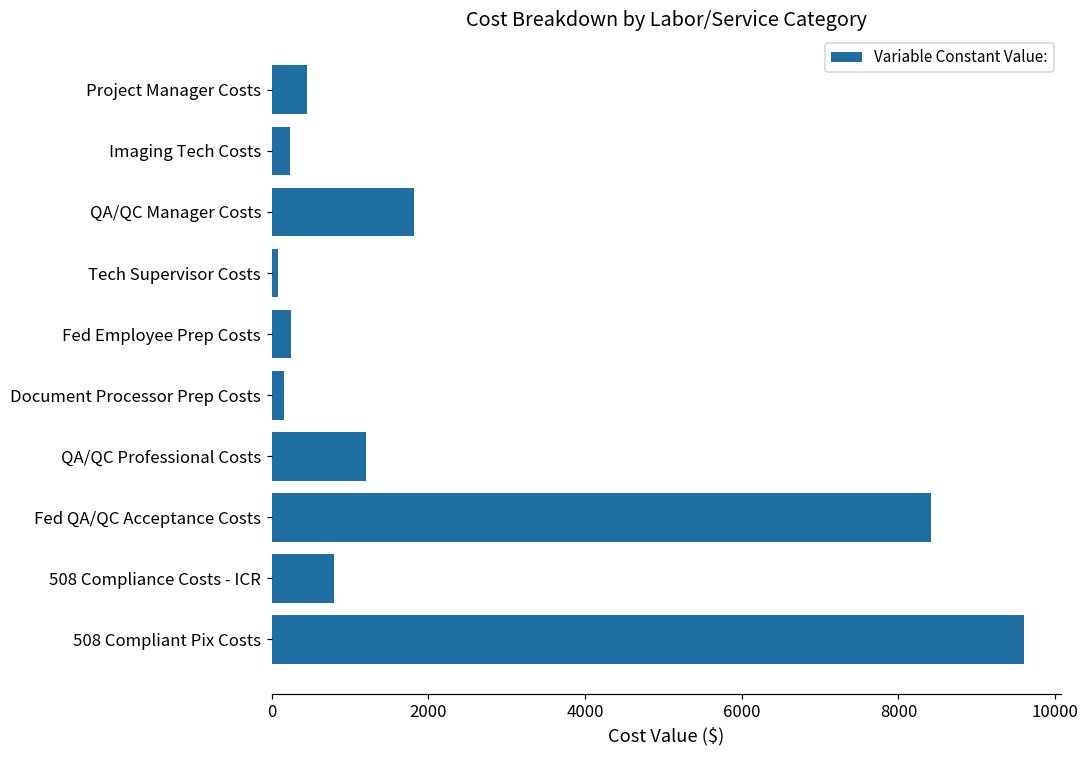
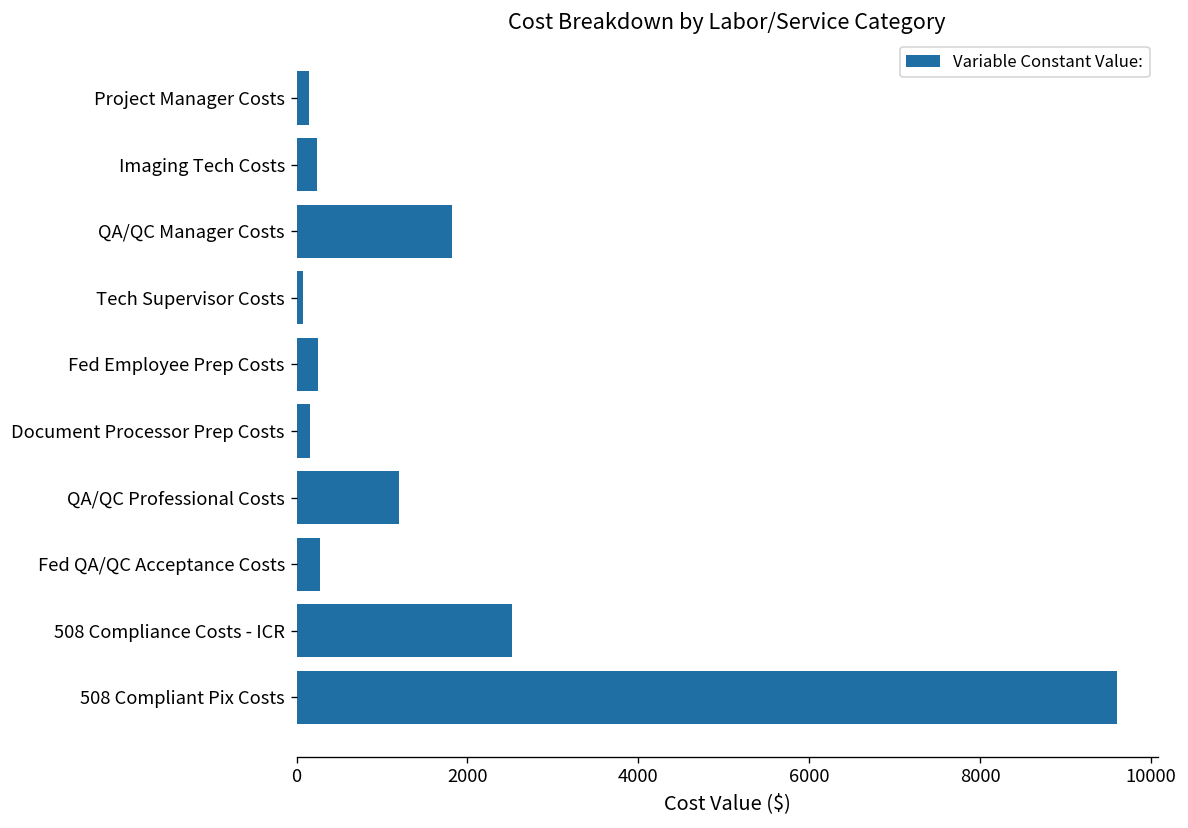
Project Manager Costs: 400 -> 200
Fed QA/QC Acceptance Costs: 8400 -> 300
508 Compliance Costs - ICR: 800 -> 2500
